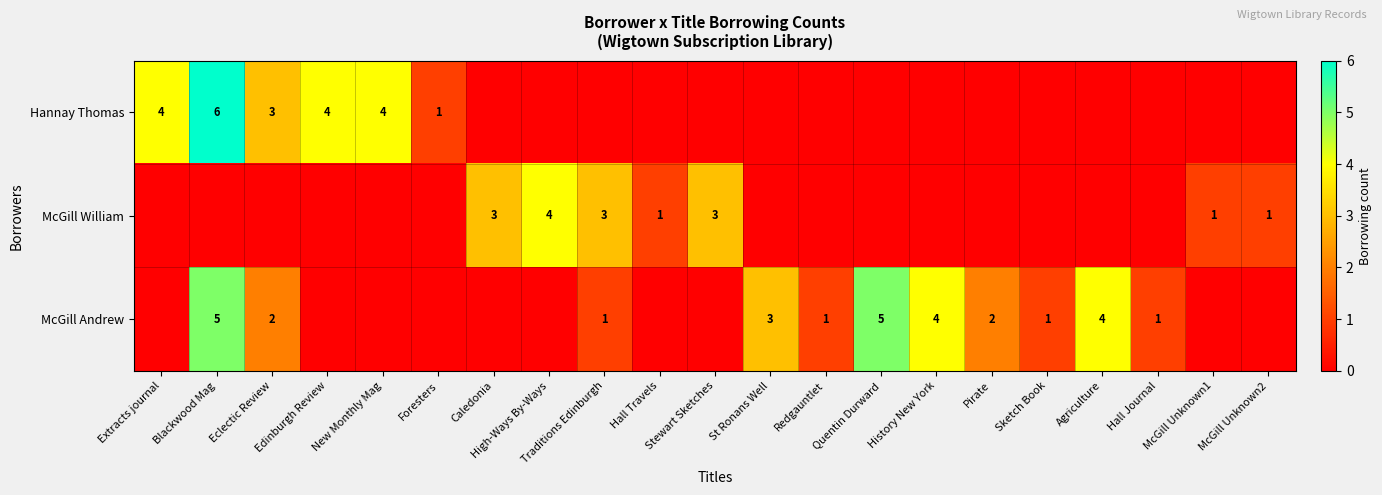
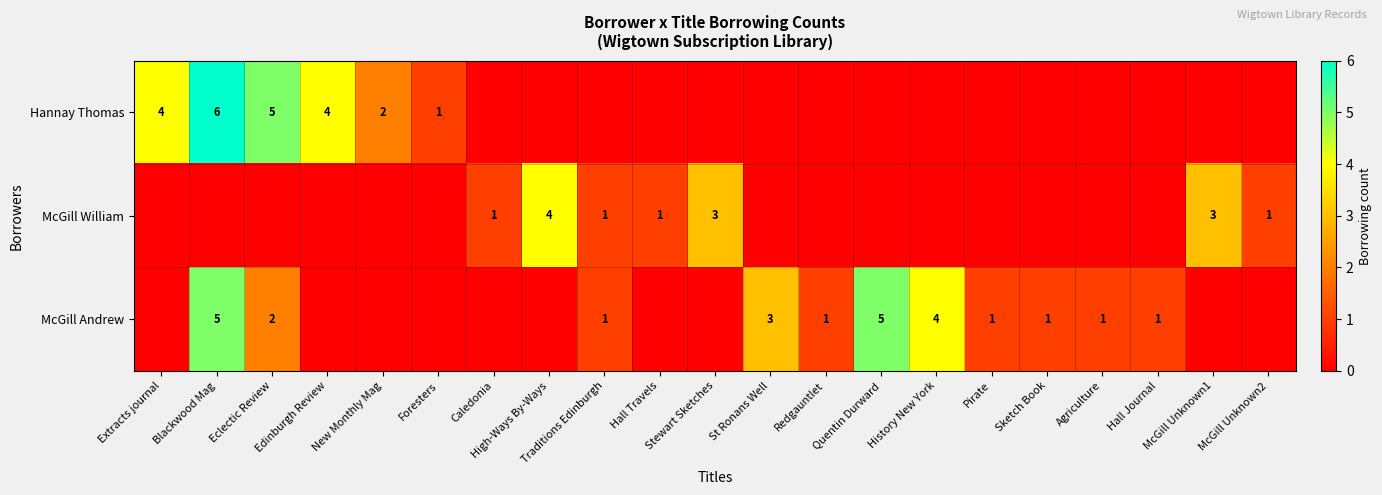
Hannay Thomas, Eclectic Review: 3 -> 5
Hannay Thomas, New Monthly Mag: 4 -> 2
McGill William, Caledonia: 3 -> 1
McGill William, Traditions Edinburgh: 3 -> 1
McGill William, McGill Unknown1: 1 -> 3
McGill Andrew, Pirate: 2 -> 1
McGill Andrew, Agriculture: 4 -> 1
